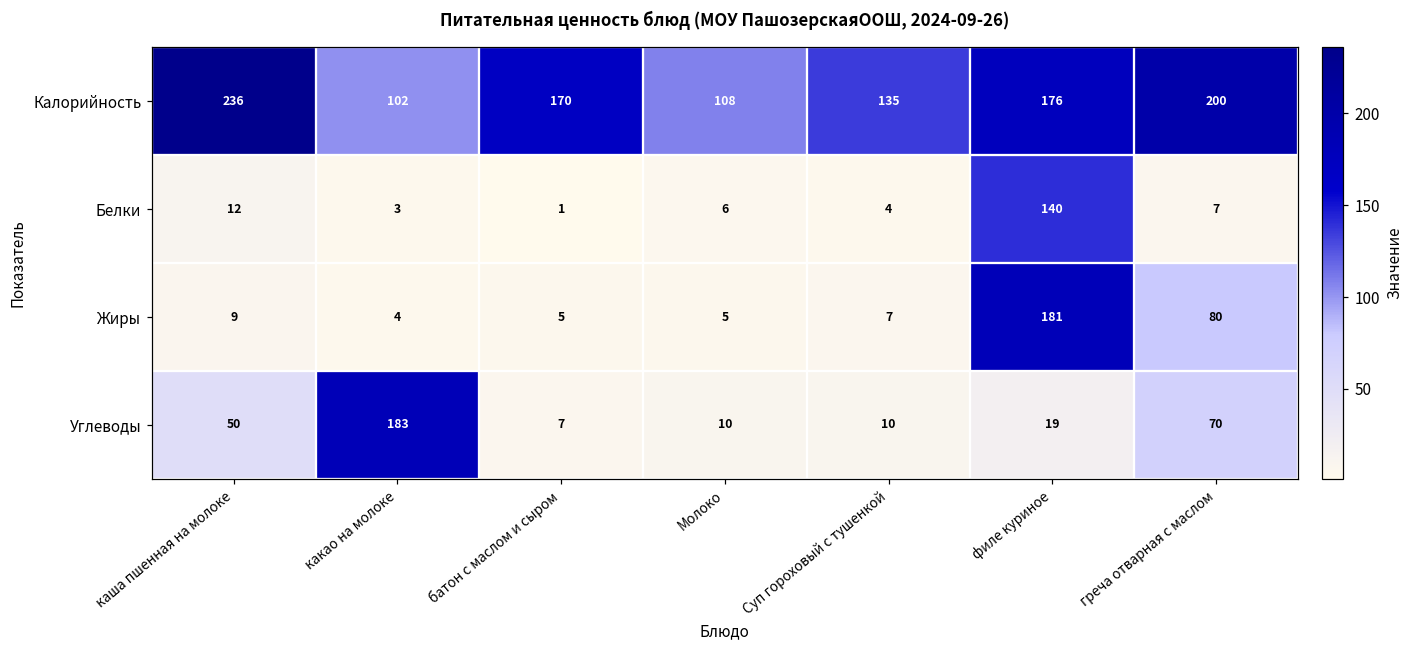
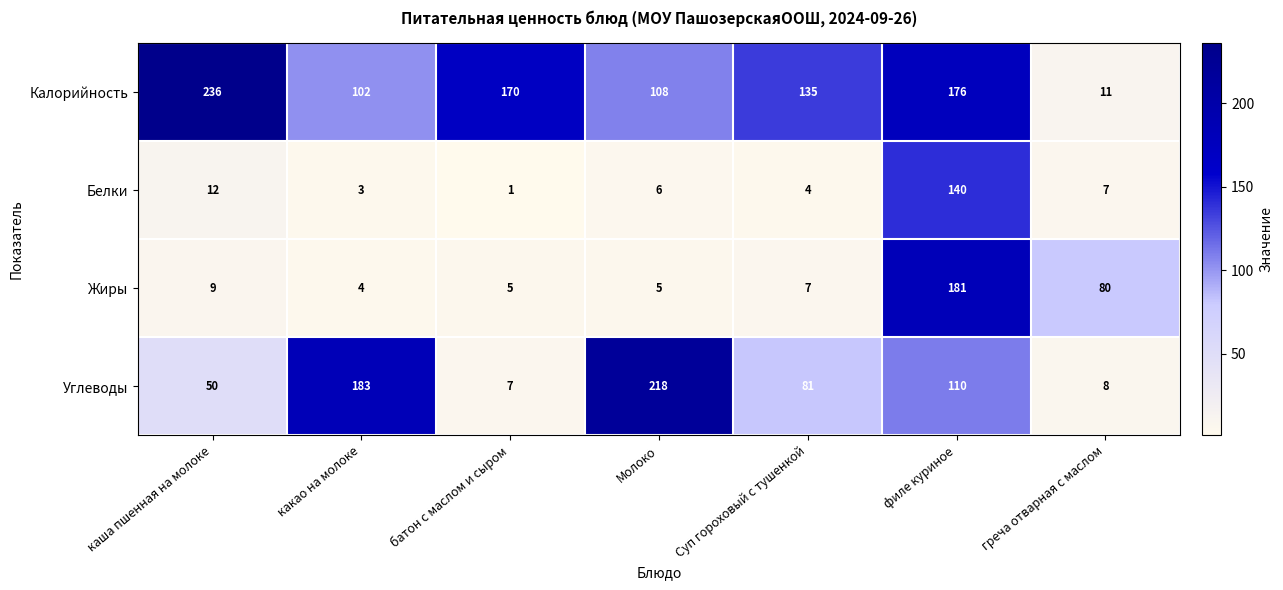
Калорийность, греча отварная с маслом: 200 -> 11
Углеводы, Молоко: 10 -> 218
Углеводы, Суп гороховый с тушенкой: 10 -> 81
Углеводы, филе куриное: 19 -> 110
Углеводы, греча отварная с маслом: 70 -> 8
